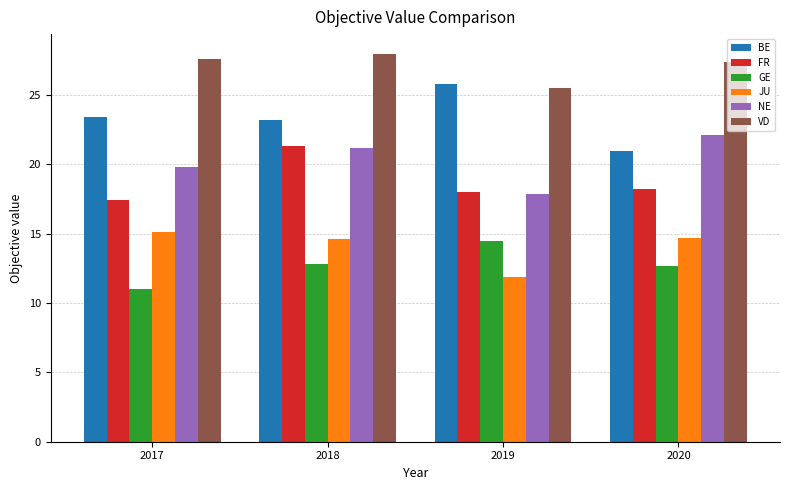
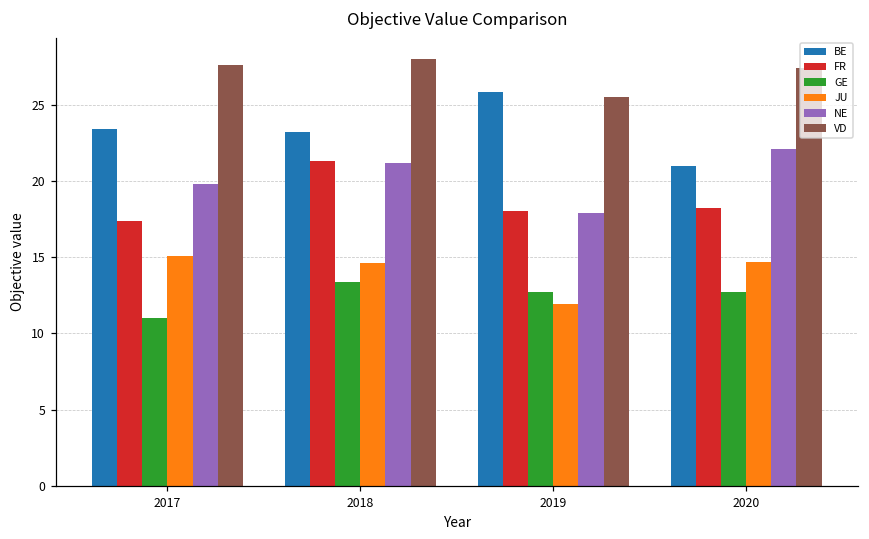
GE, 2018: 12.8 -> 13.4
GE, 2019: 14.5 -> 12.7
